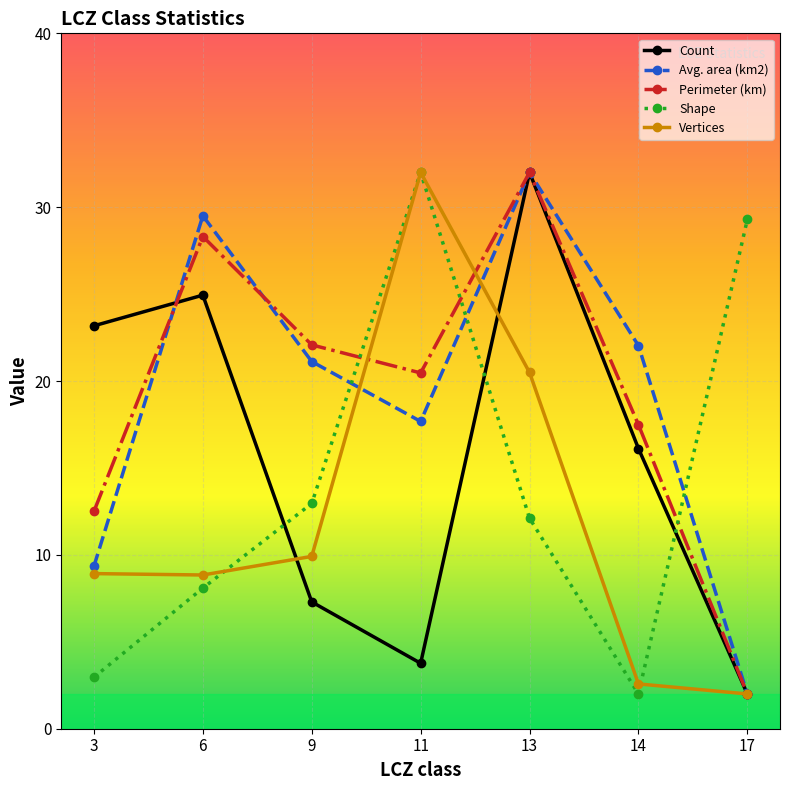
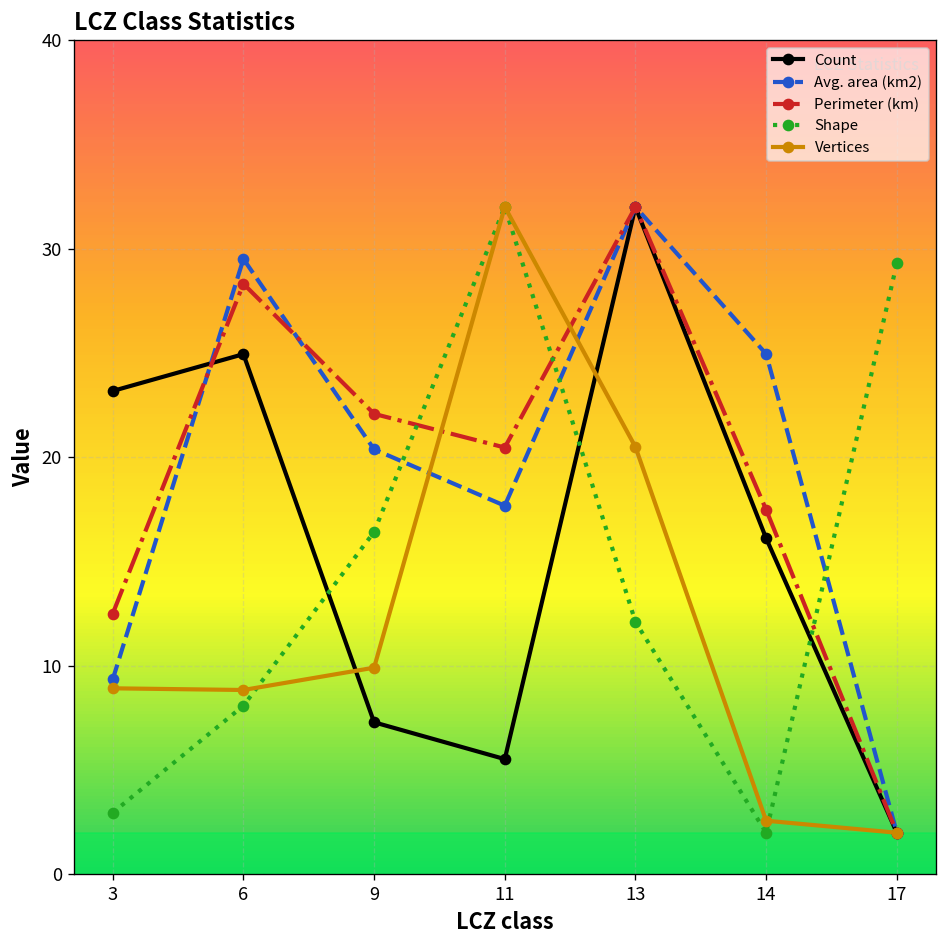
Avg. area (km2), 9: 21.1 -> 20.4
Shape, 9: 13.0 -> 16.4
Count, 11: 3.8 -> 5.5
Avg. area (km2), 14: 22.0 -> 25.0
